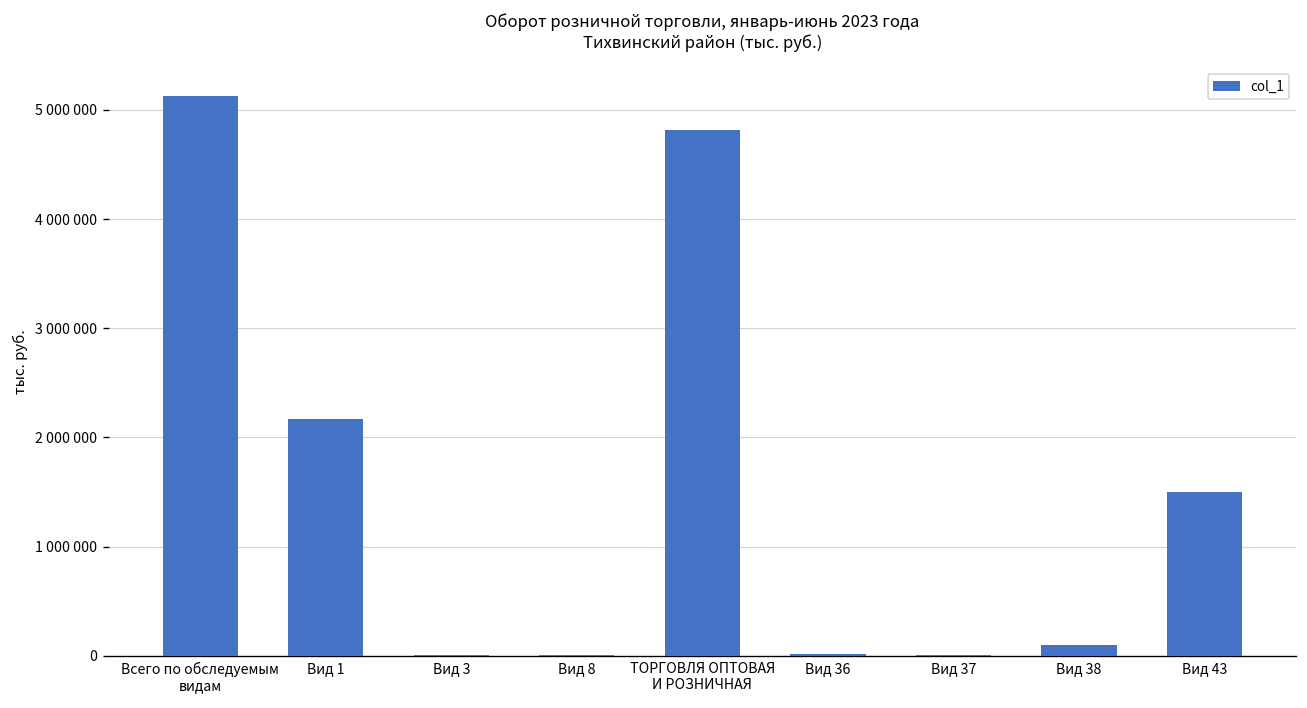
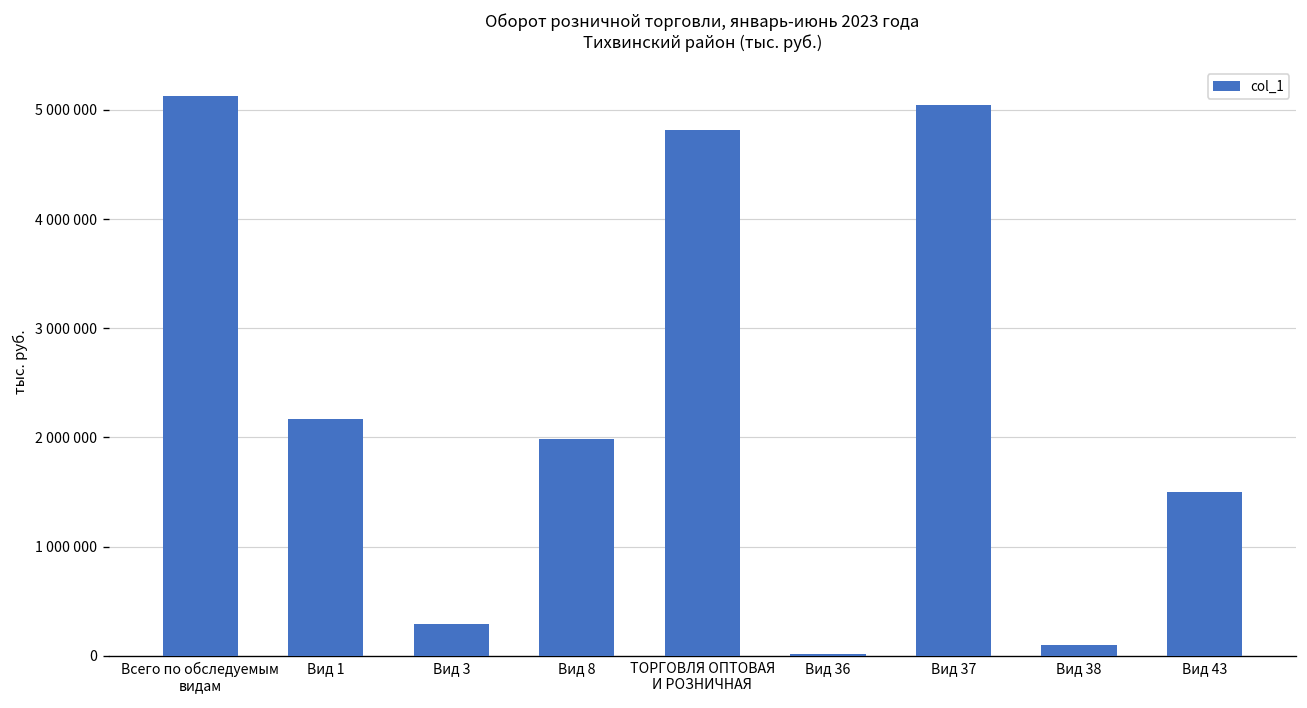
Вид 3: 0 -> 300000
Вид 8: 0 -> 2000000
Вид 37: 0 -> 5000000
